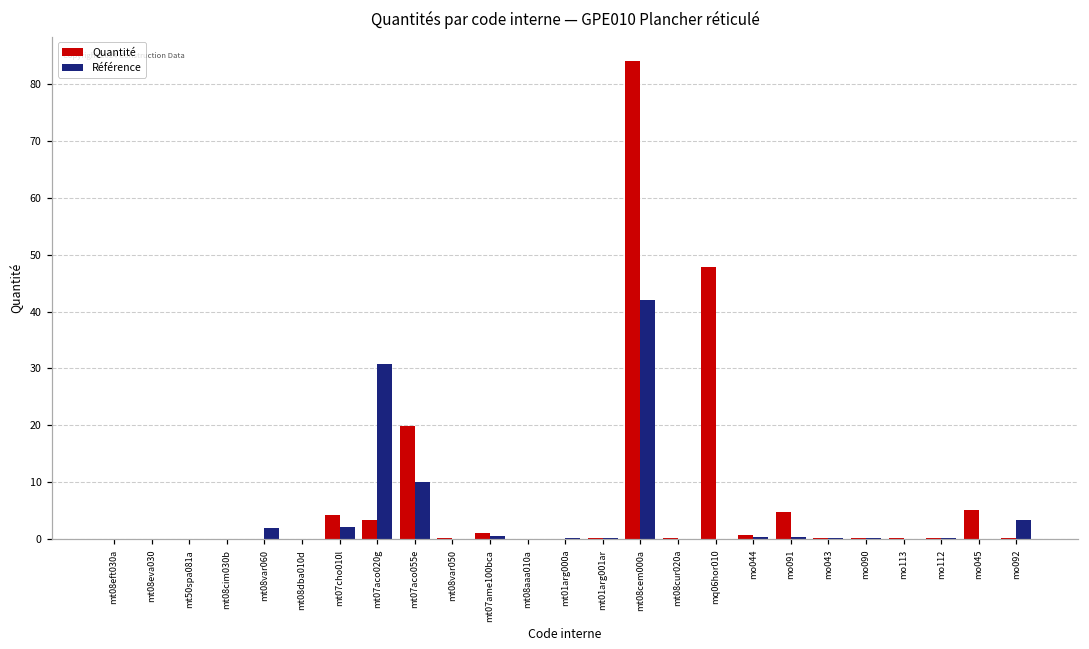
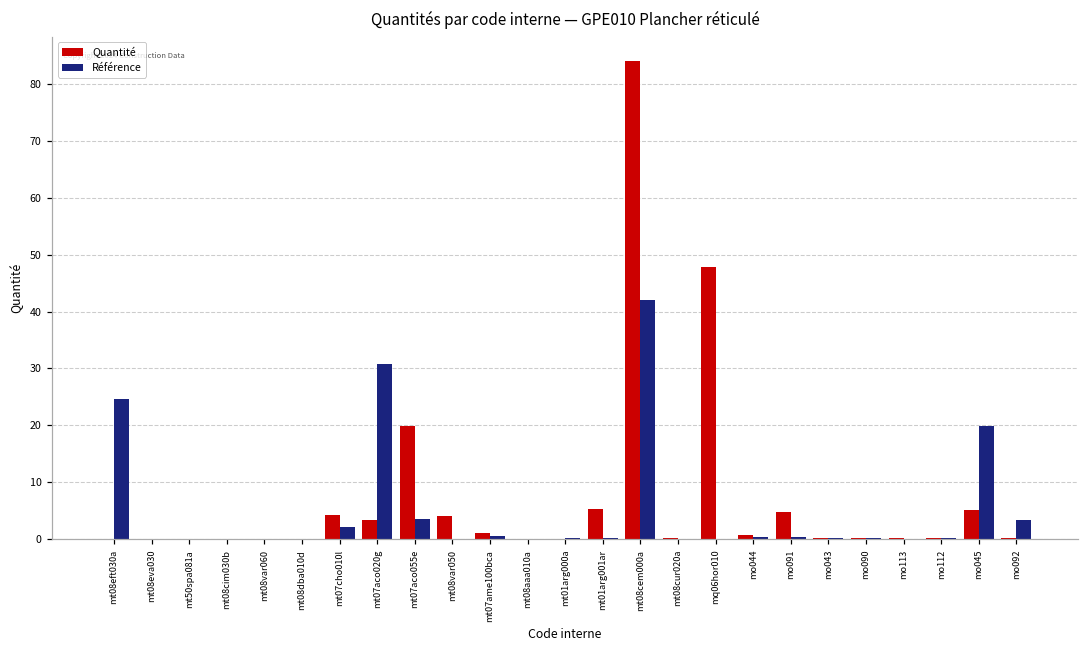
Référence, mt08eft030a: 0 -> 25
Référence, mt08var060: 2 -> 0
Référence, mt07aco055e: 10 -> 4
Quantité, mt08var050: 0 -> 4
Quantité, mt01arg001ar: 0 -> 5
Référence, mo045: 0 -> 20
